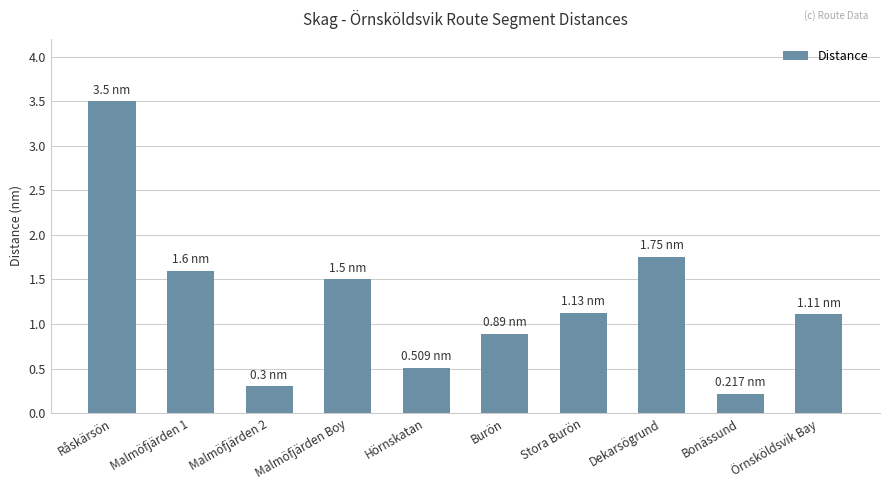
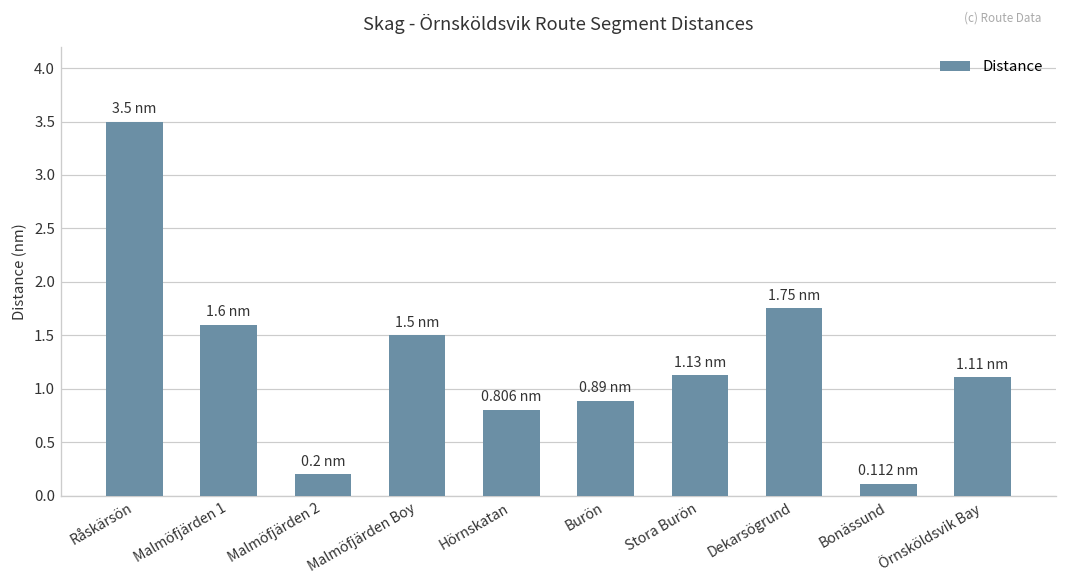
Malmöfjärden 2: 0.3 -> 0.2
Hörnskatan: 0.509 -> 0.806
Bonässund: 0.217 -> 0.112
